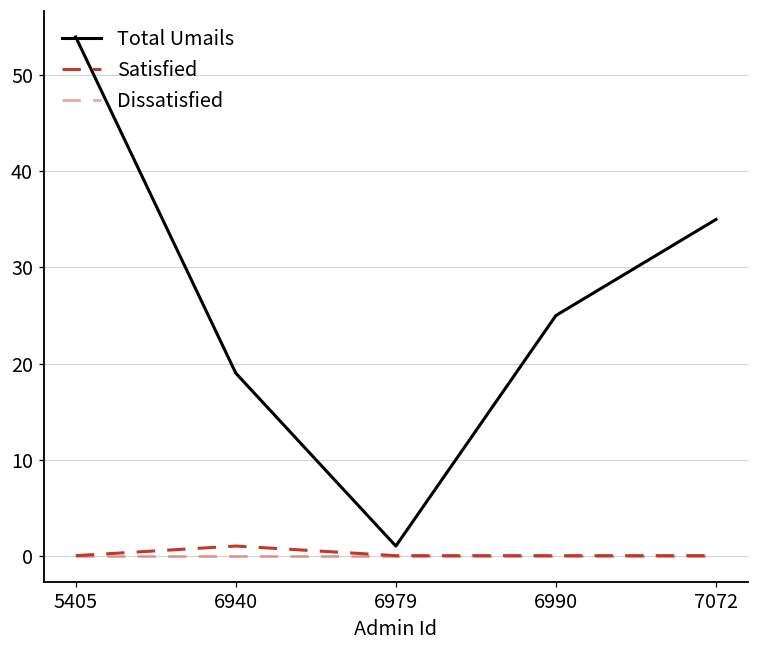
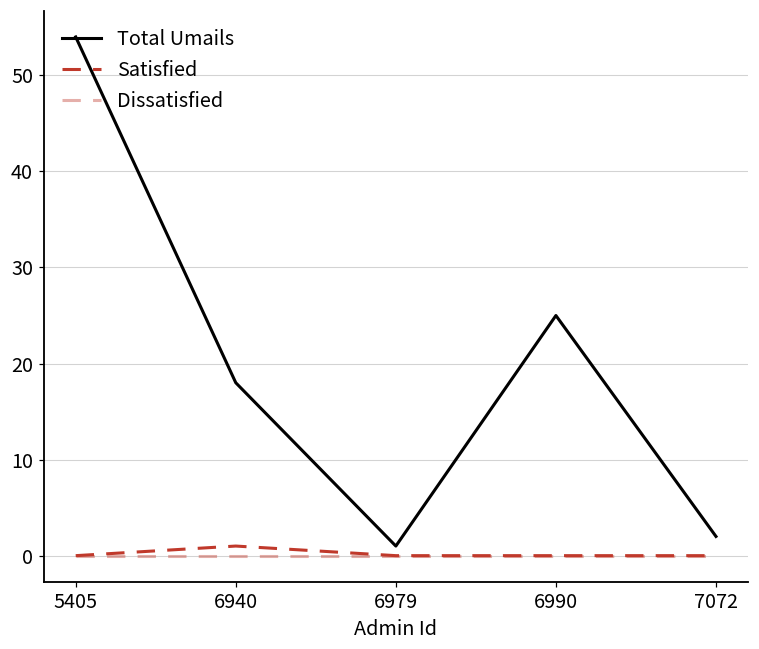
Total Umails, 6940: 19 -> 18
Total Umails, 7072: 35 -> 2
